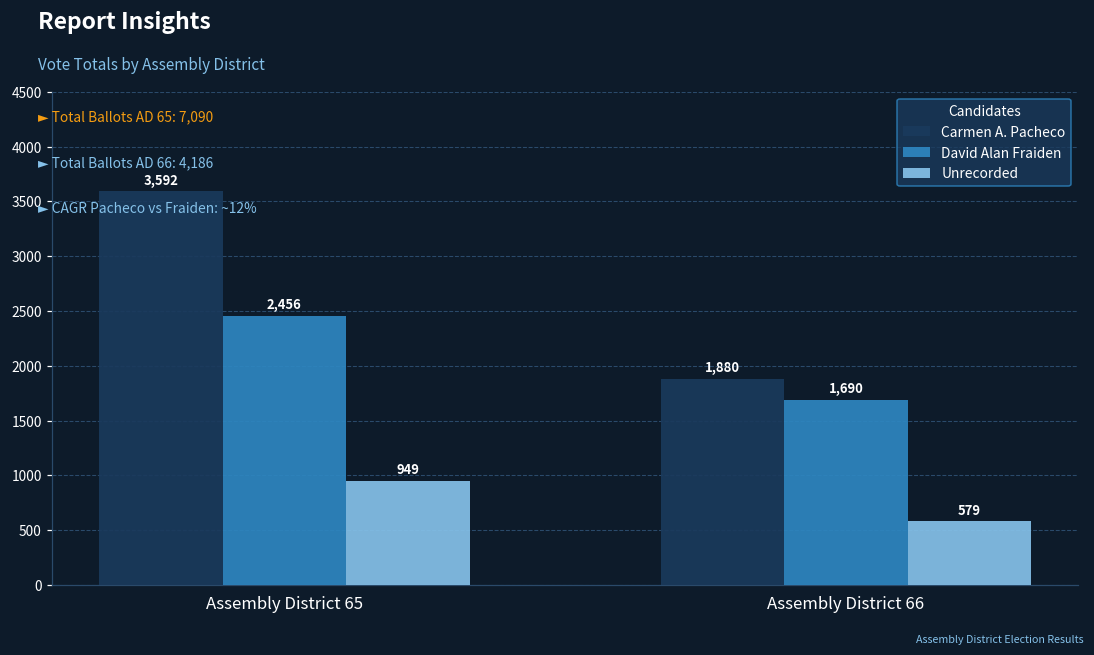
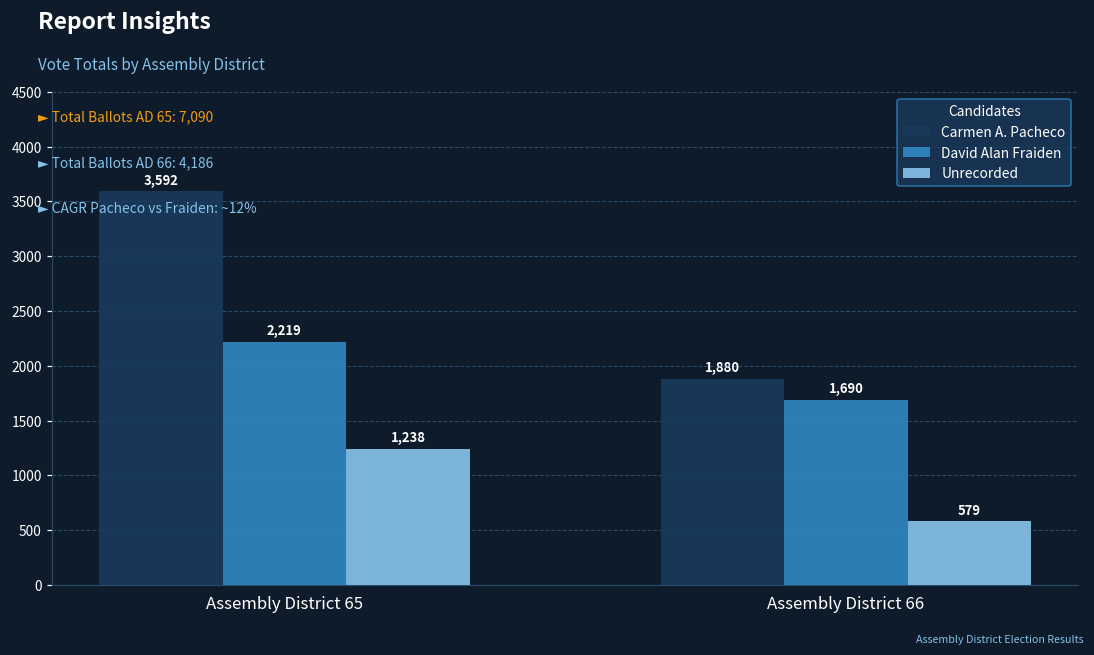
David Alan Fraiden, Assembly District 65: 2,456 -> 2,219
Unrecorded, Assembly District 65: 949 -> 1,238
